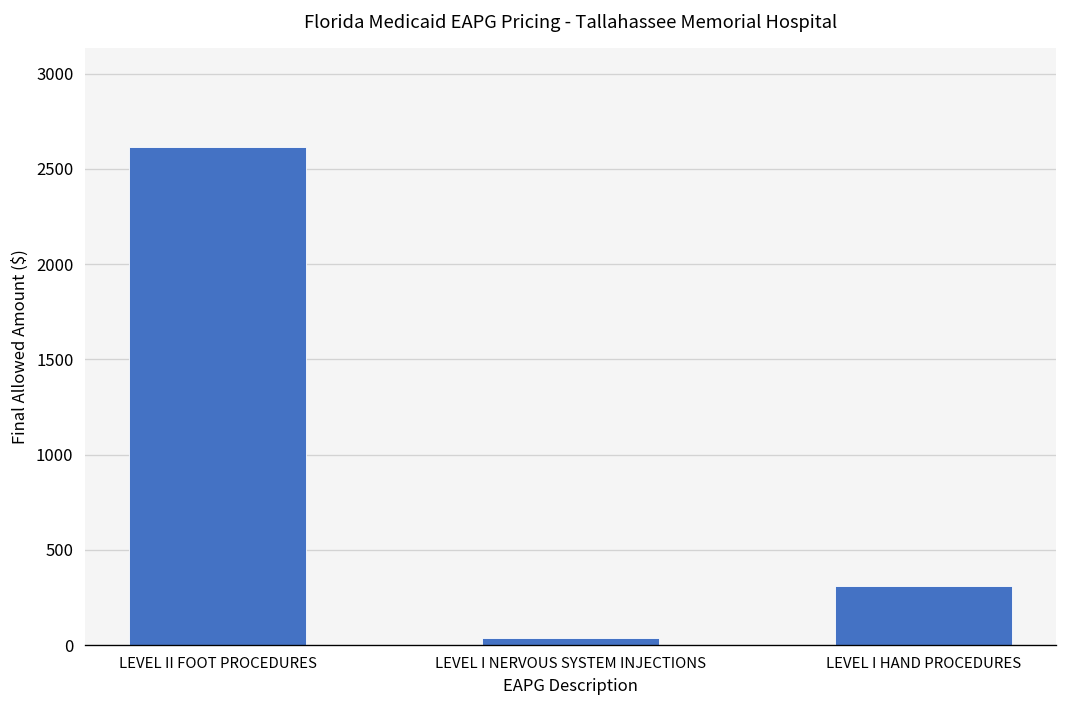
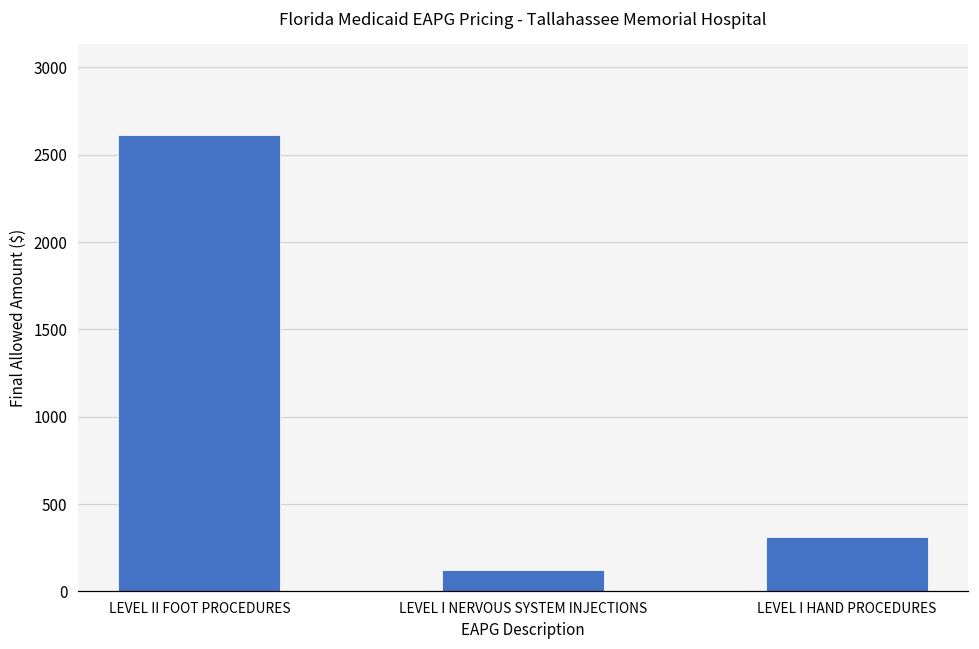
LEVEL I NERVOUS SYSTEM INJECTIONS: 40 -> 120
